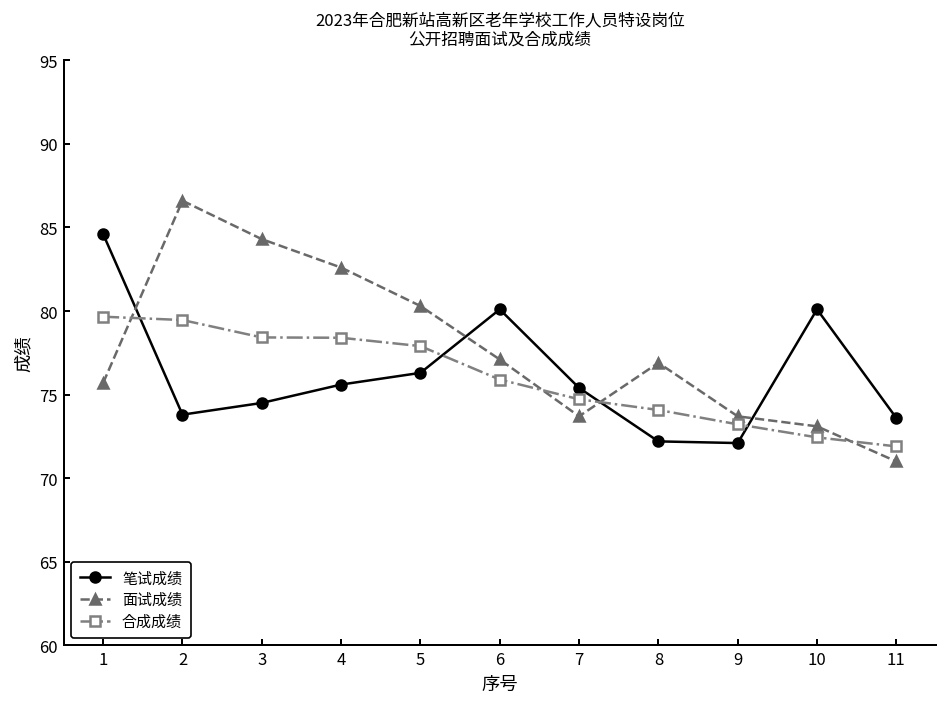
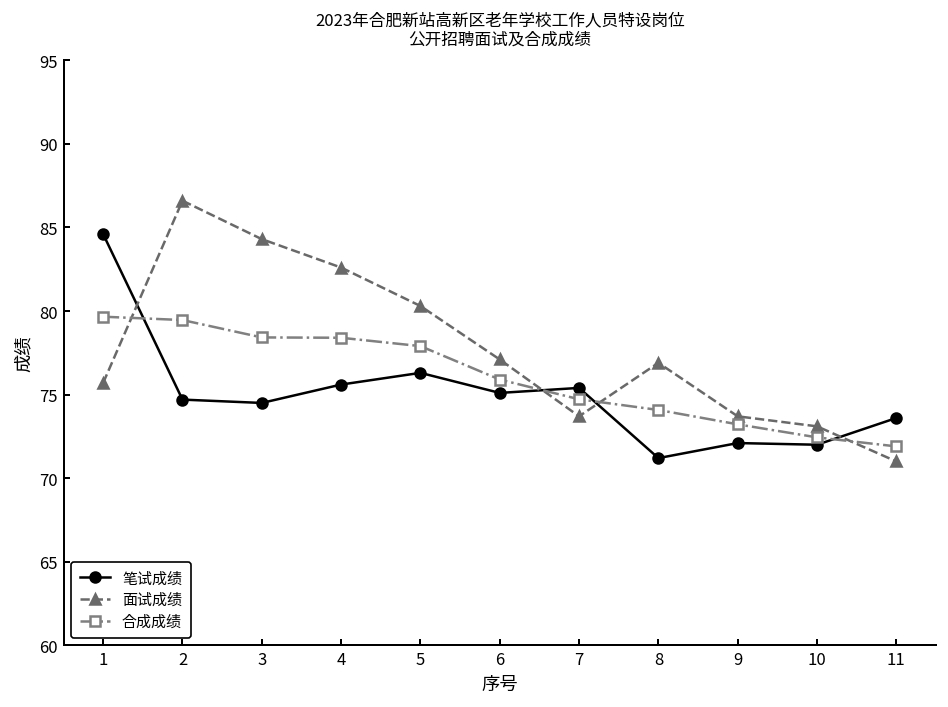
笔试成绩, 2: 73.8 -> 74.7
笔试成绩, 6: 80.1 -> 75.1
笔试成绩, 8: 72.2 -> 71.2
笔试成绩, 10: 80.1 -> 72.0
